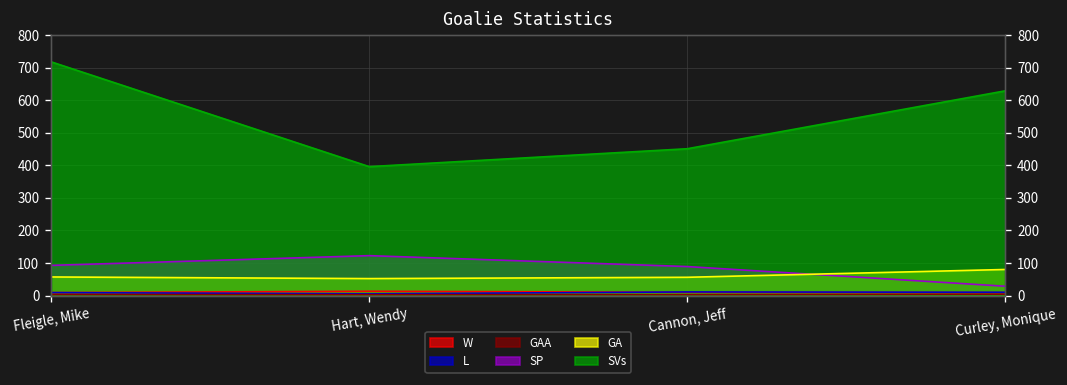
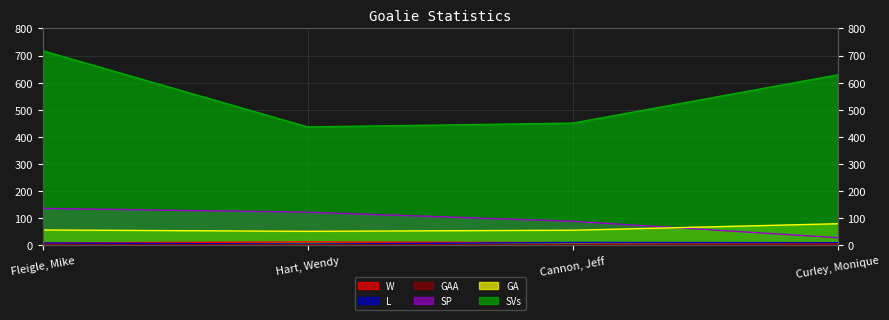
SP, Fleigle, Mike: 90 -> 140
SVs, Hart, Wendy: 400 -> 440
